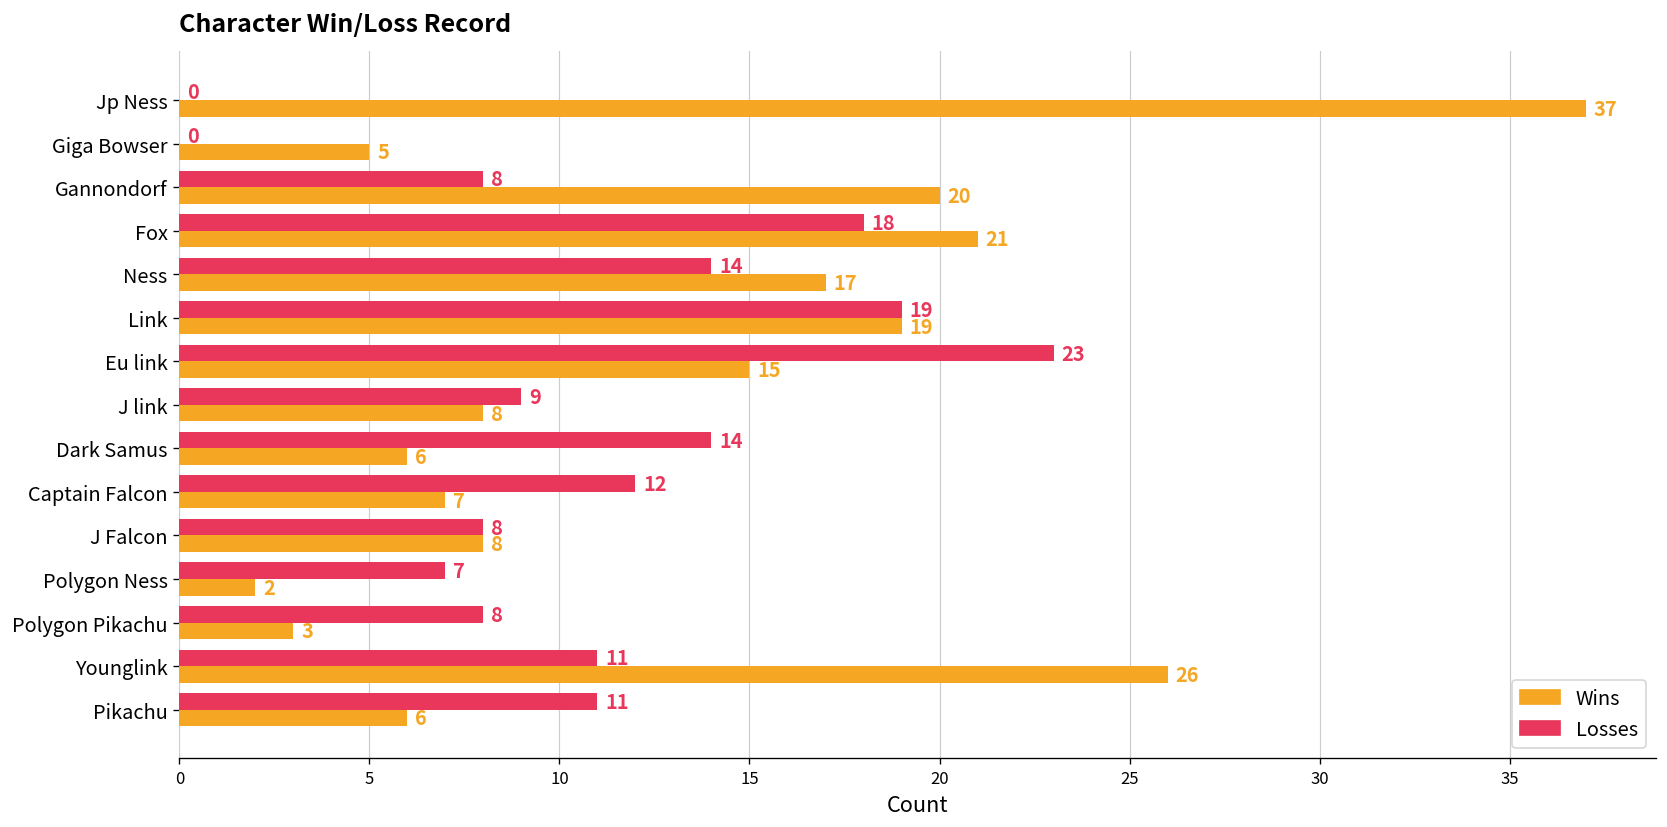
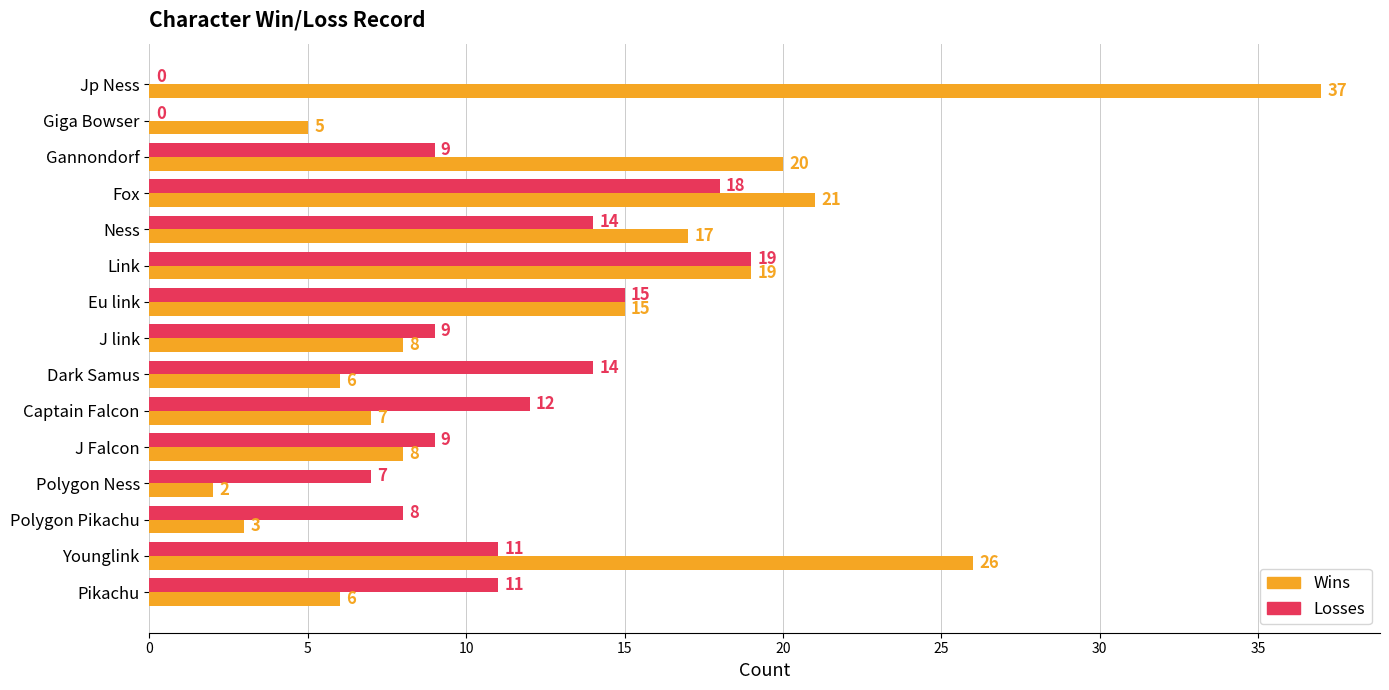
Losses, Gannondorf: 8 -> 9
Losses, Eu link: 23 -> 15
Losses, J Falcon: 8 -> 9
